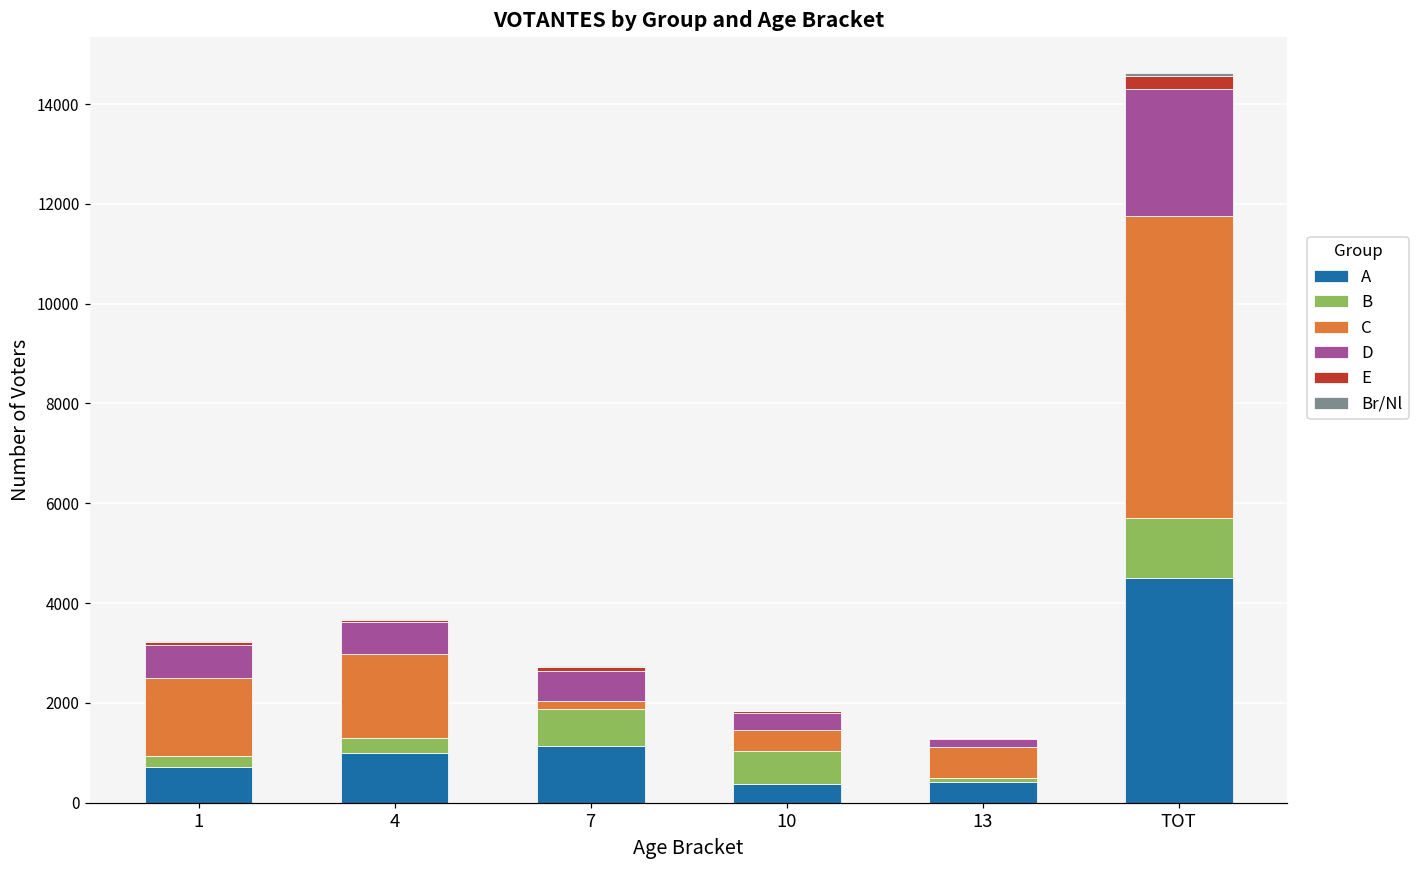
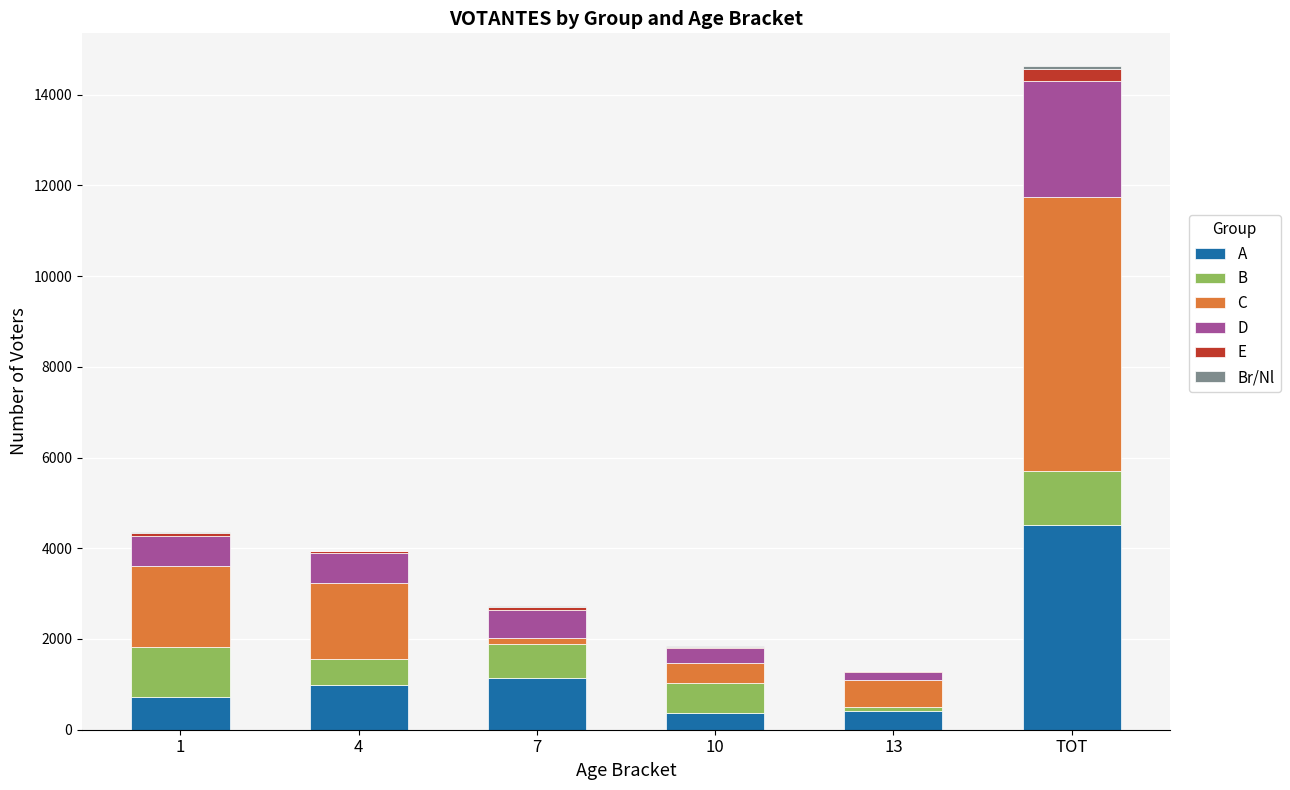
B, 1: 200 -> 1100
C, 1: 1600 -> 1800
B, 4: 300 -> 600
